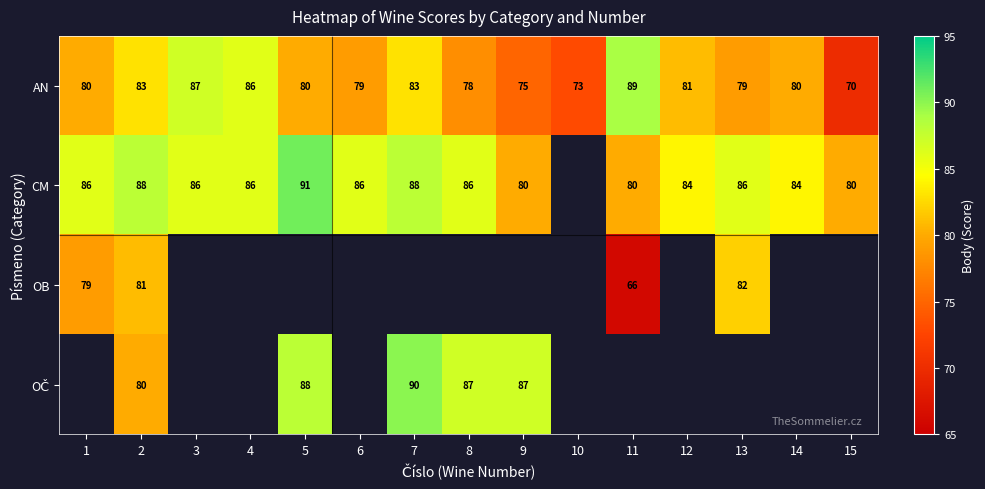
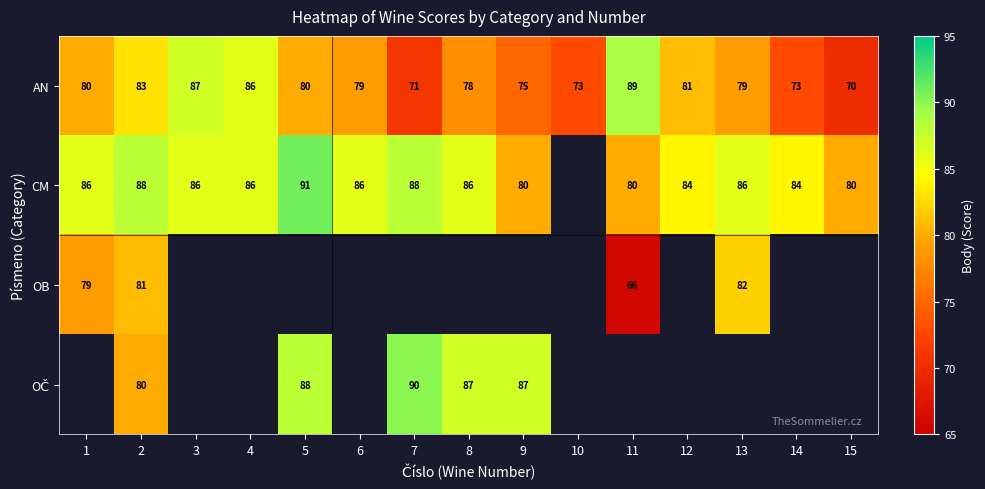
AN, 7: 83 -> 71
AN, 14: 80 -> 73
